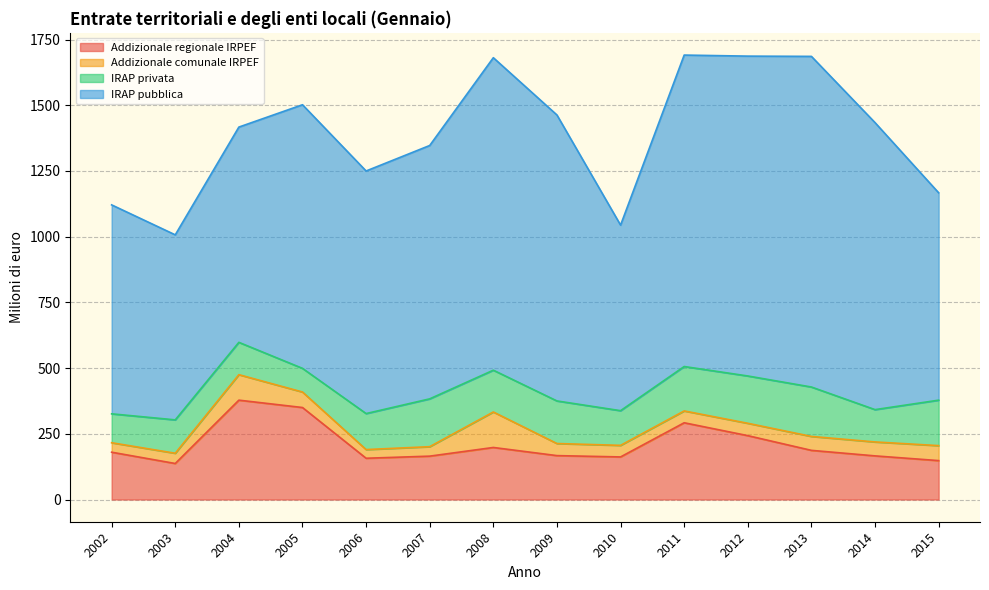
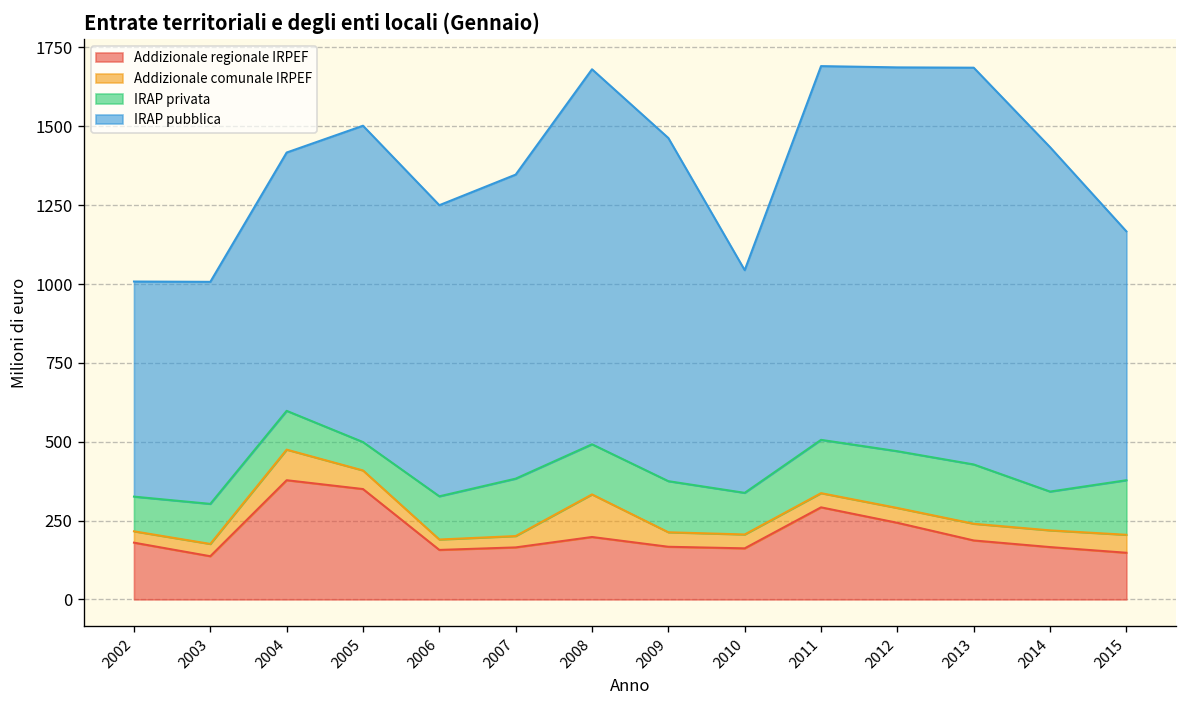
IRAP pubblica, 2002: 800 -> 680
